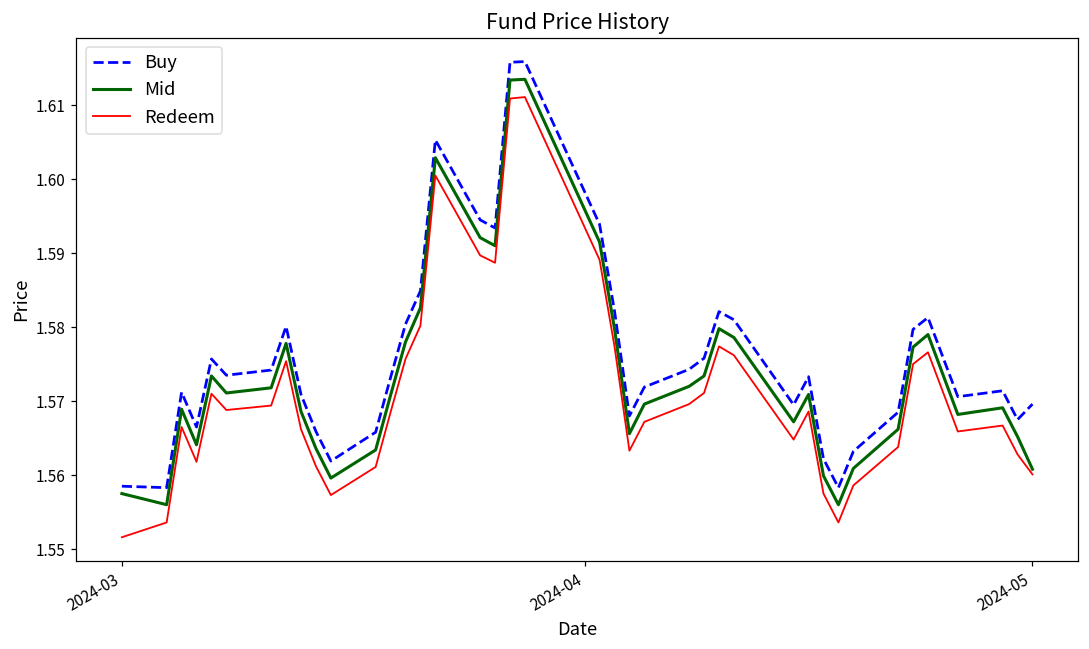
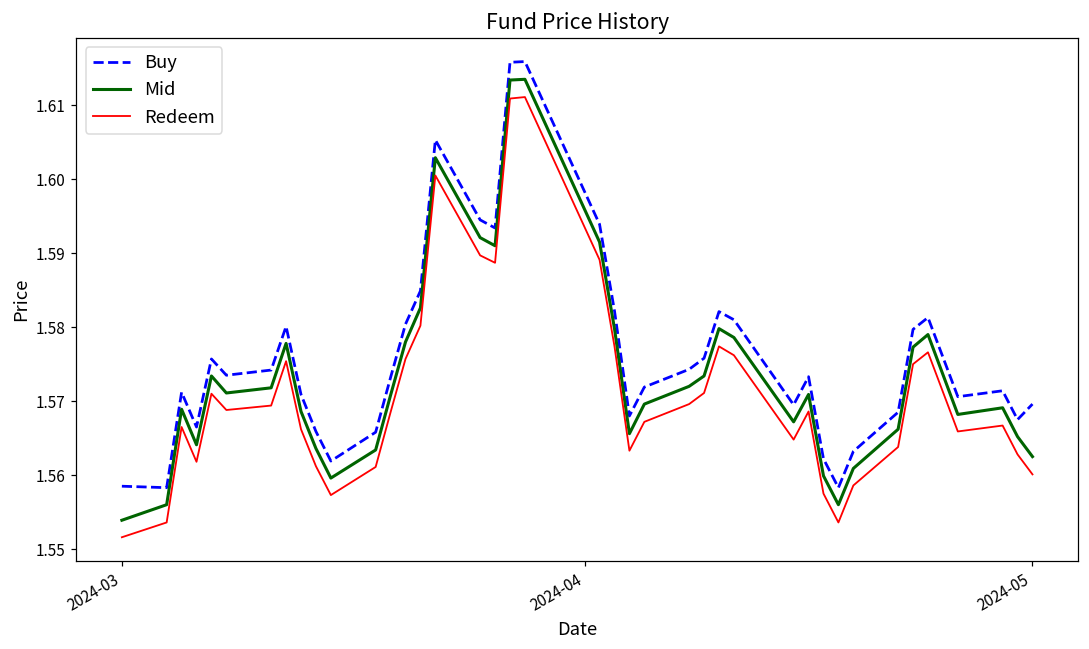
Mid, 2024-03: 1.558 -> 1.554
Mid, 2024-05: 1.561 -> 1.563
